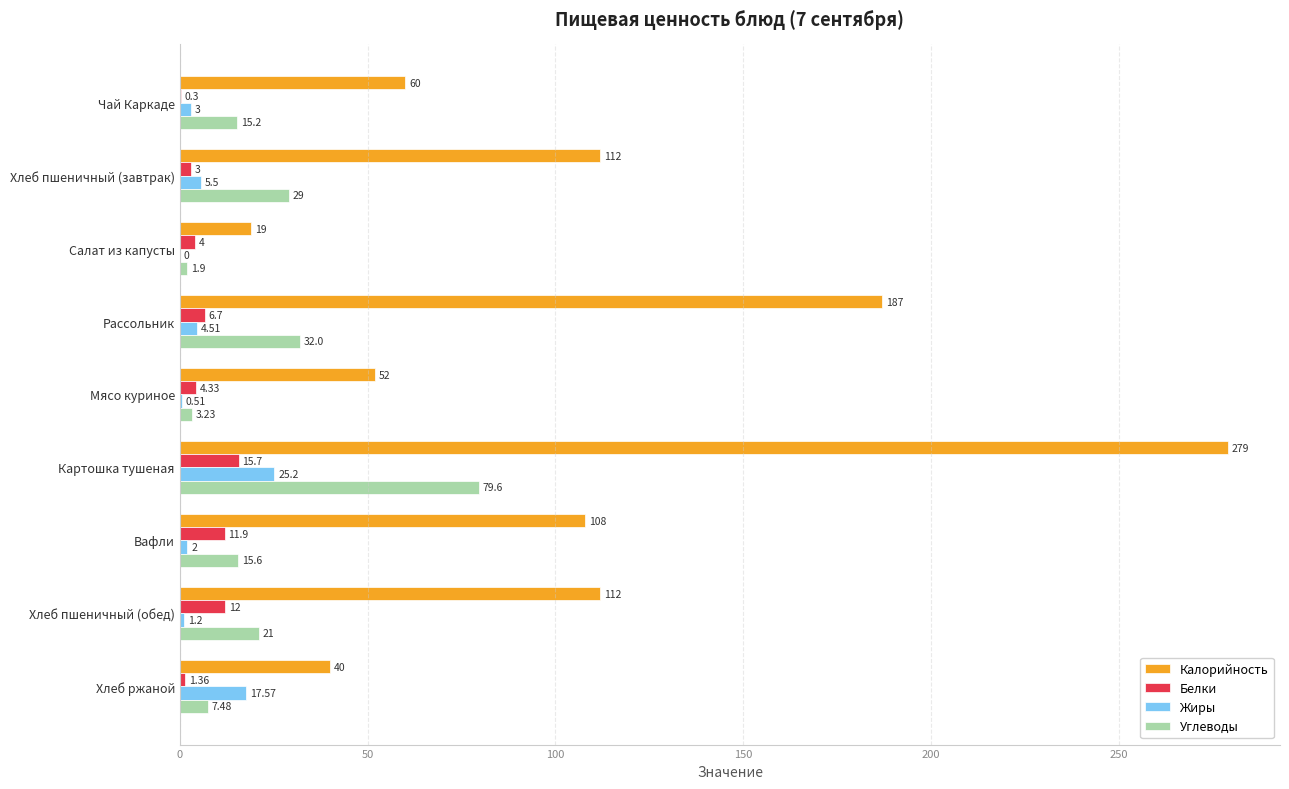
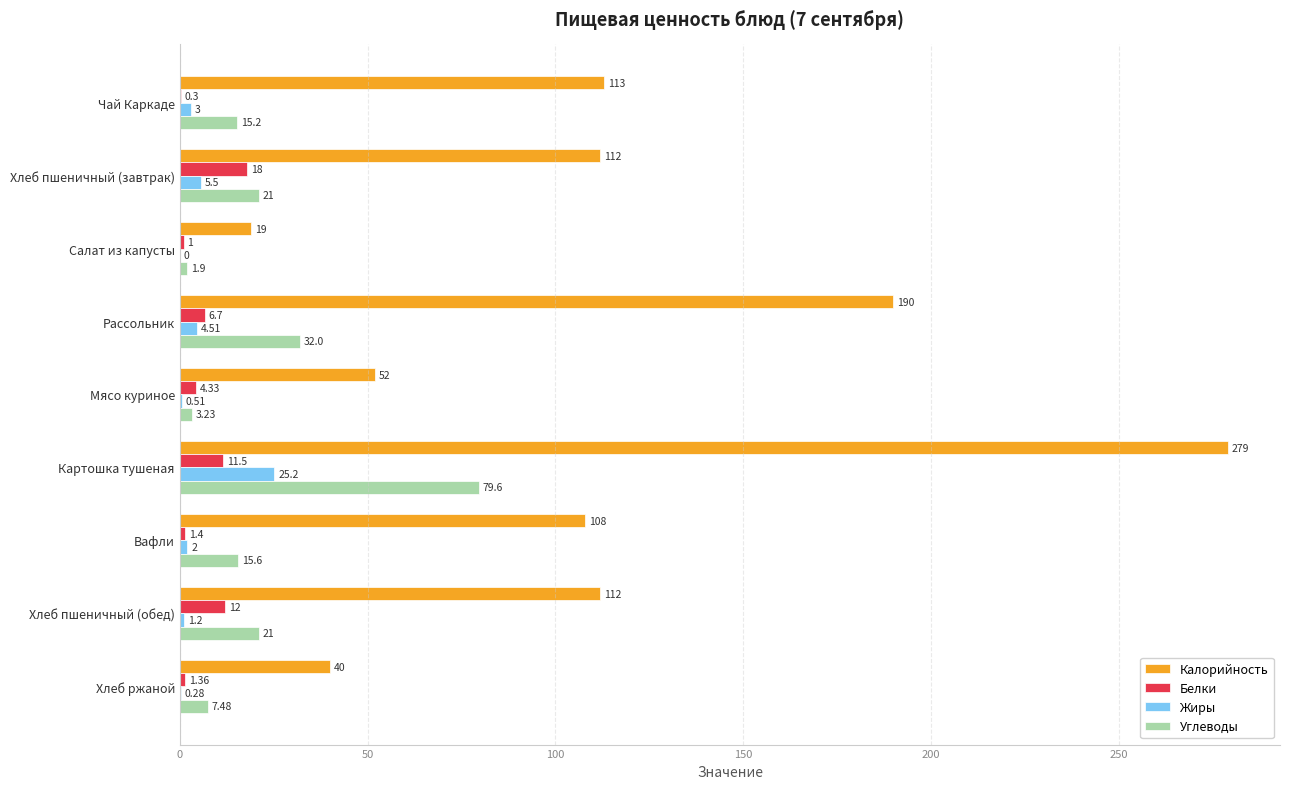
Калорийность, Чай Каркаде: 60 -> 113
Белки, Хлеб пшеничный (завтрак): 3 -> 18
Углеводы, Хлеб пшеничный (завтрак): 29 -> 21
Белки, Салат из капусты: 4 -> 1
Калорийность, Рассольник: 187 -> 190
Белки, Картошка тушеная: 15.7 -> 11.5
Белки, Вафли: 11.9 -> 1.4
Жиры, Хлеб ржаной: 17.57 -> 0.28
